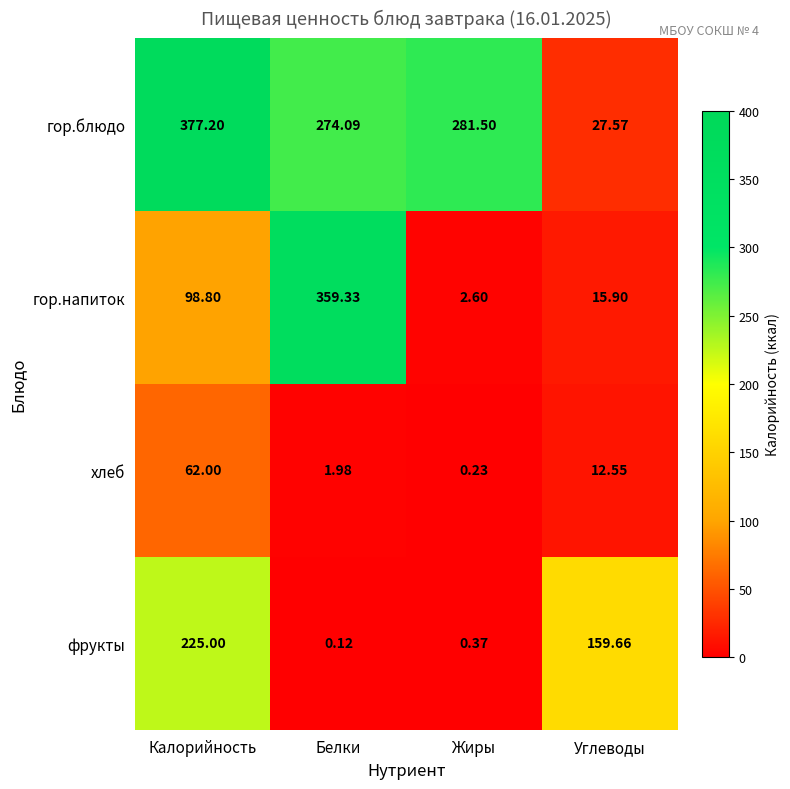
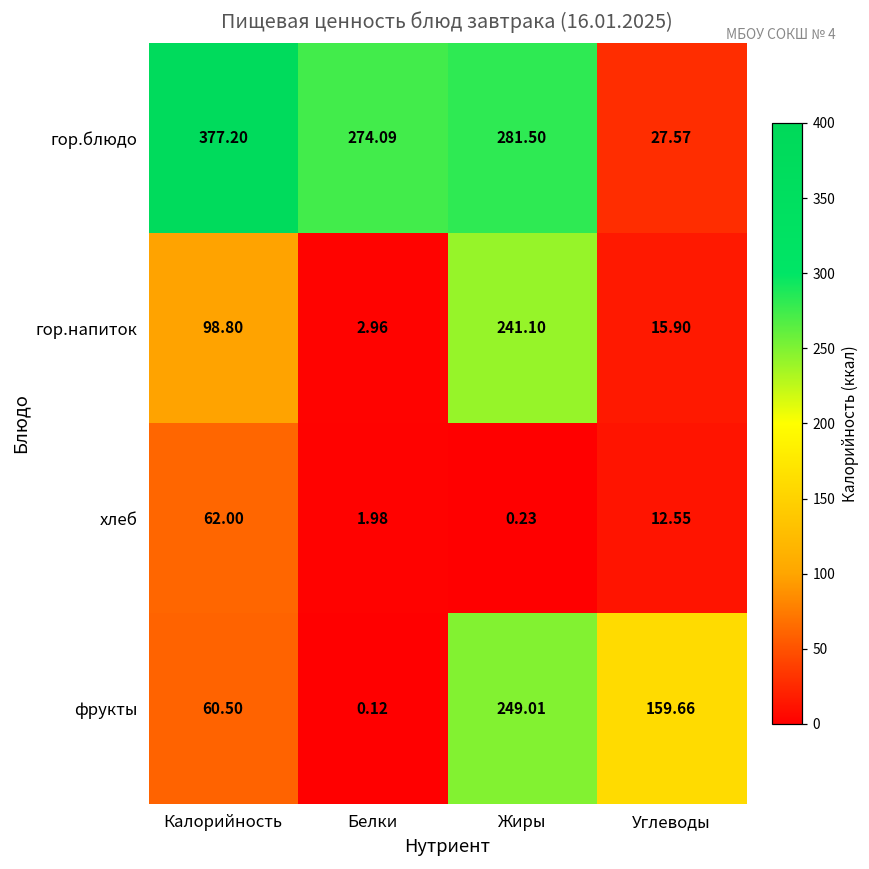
гор.напиток, Белки: 359.33 -> 2.96
гор.напиток, Жиры: 2.60 -> 241.10
фрукты, Калорийность: 225.00 -> 60.50
фрукты, Жиры: 0.37 -> 249.01
